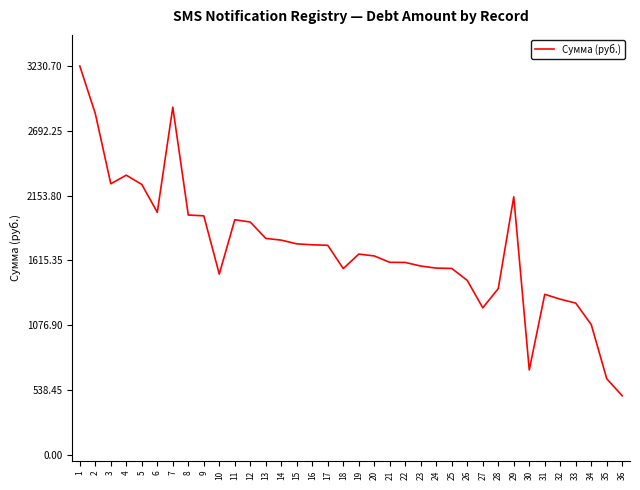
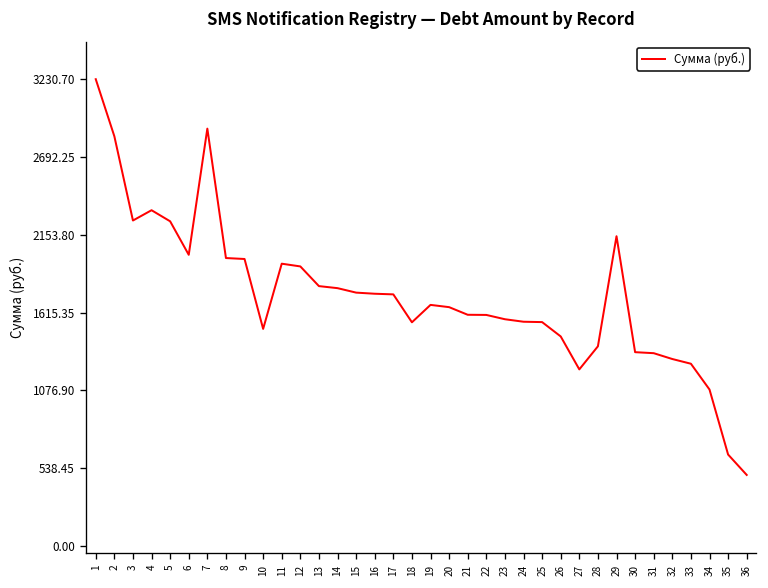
30: 710 -> 1340
